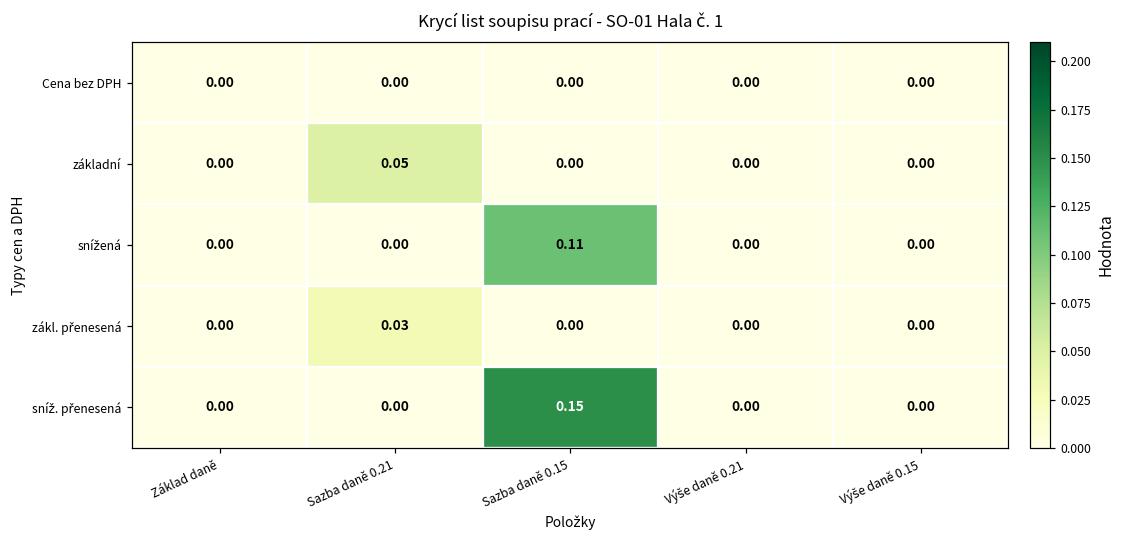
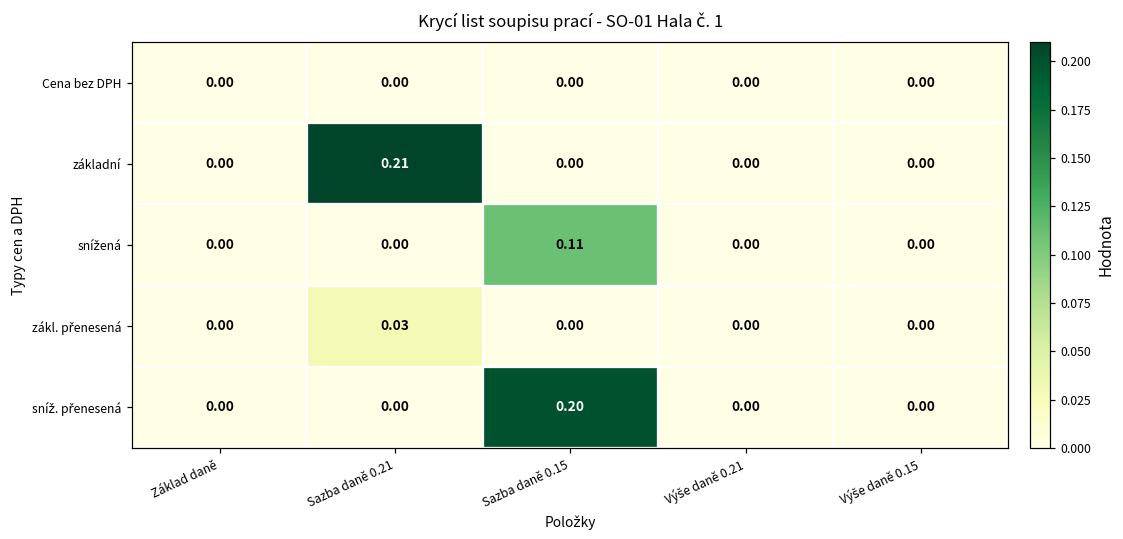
základní, Sazba daně 0.21: 0.05 -> 0.21
sníž. přenesená, Sazba daně 0.15: 0.15 -> 0.20
